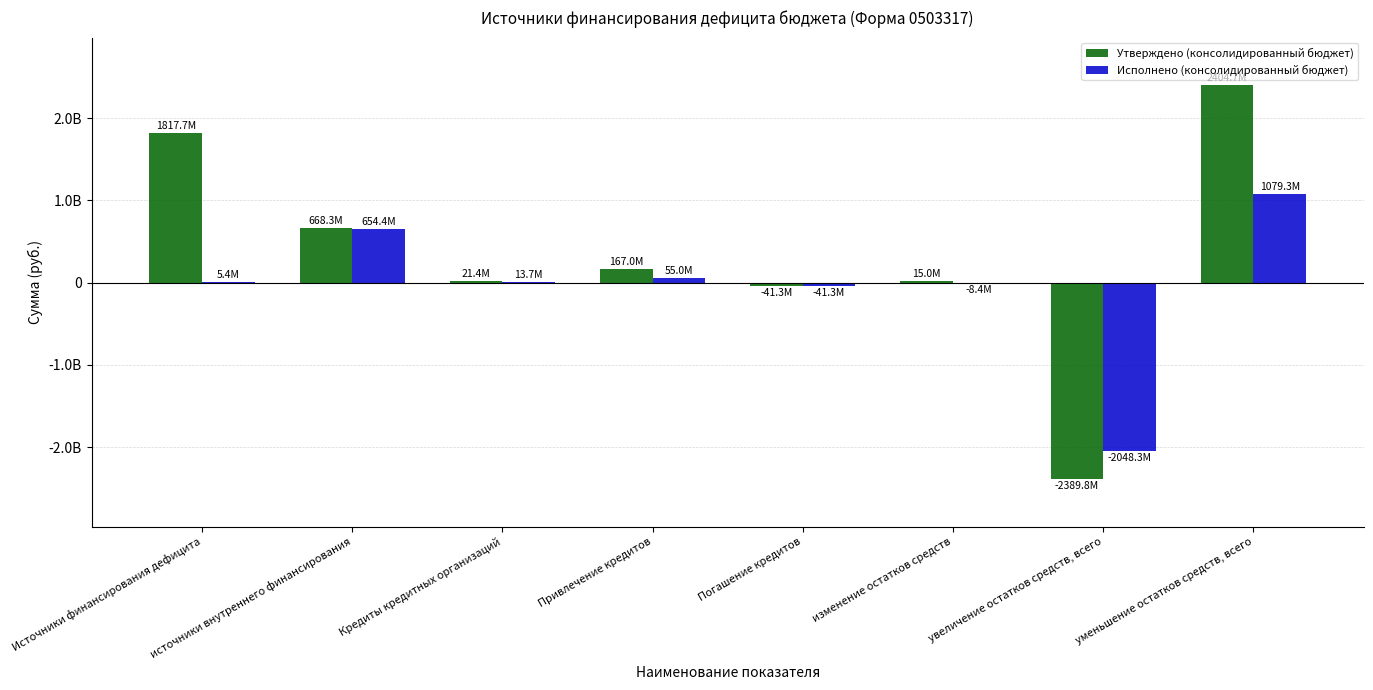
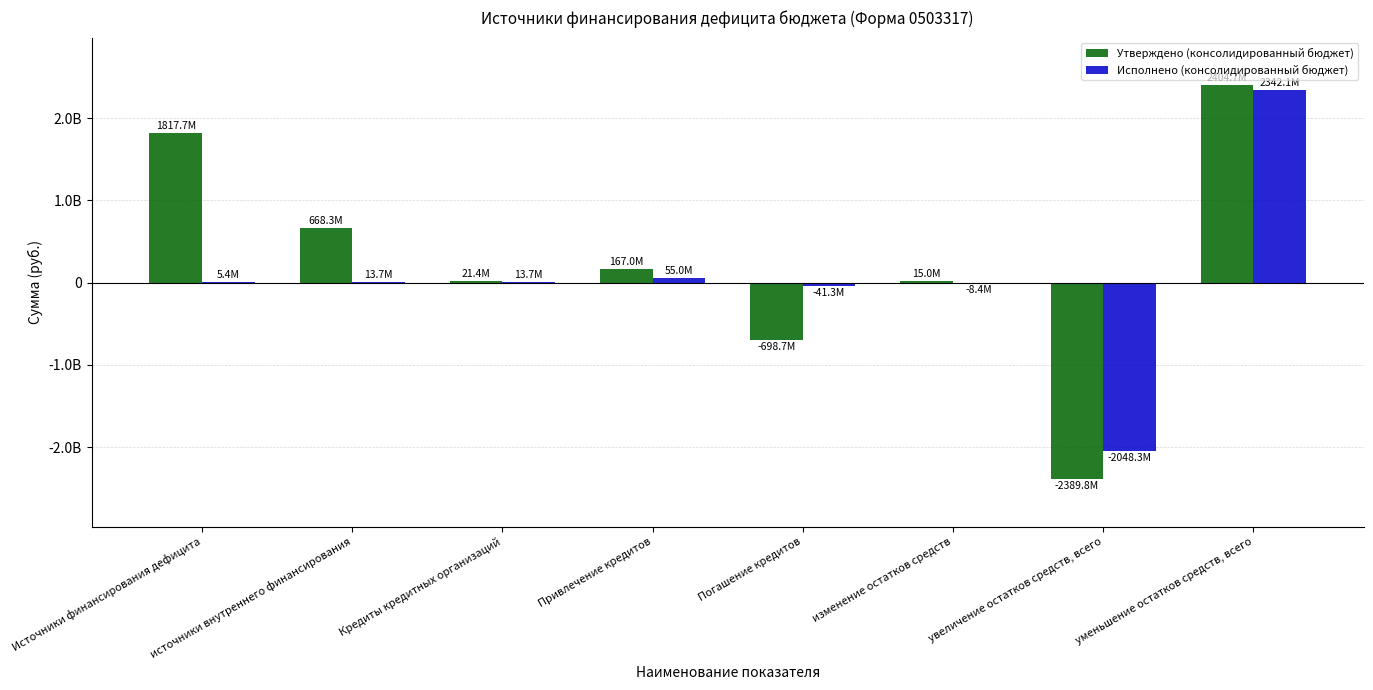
Исполнено (консолидированный бюджет), источники внутреннего финансирования: 654.4M -> 13.7M
Утверждено (консолидированный бюджет), Погашение кредитов: -41.3M -> -698.7M
Исполнено (консолидированный бюджет), уменьшение остатков средств, всего: 1100000000 -> 2300000000
